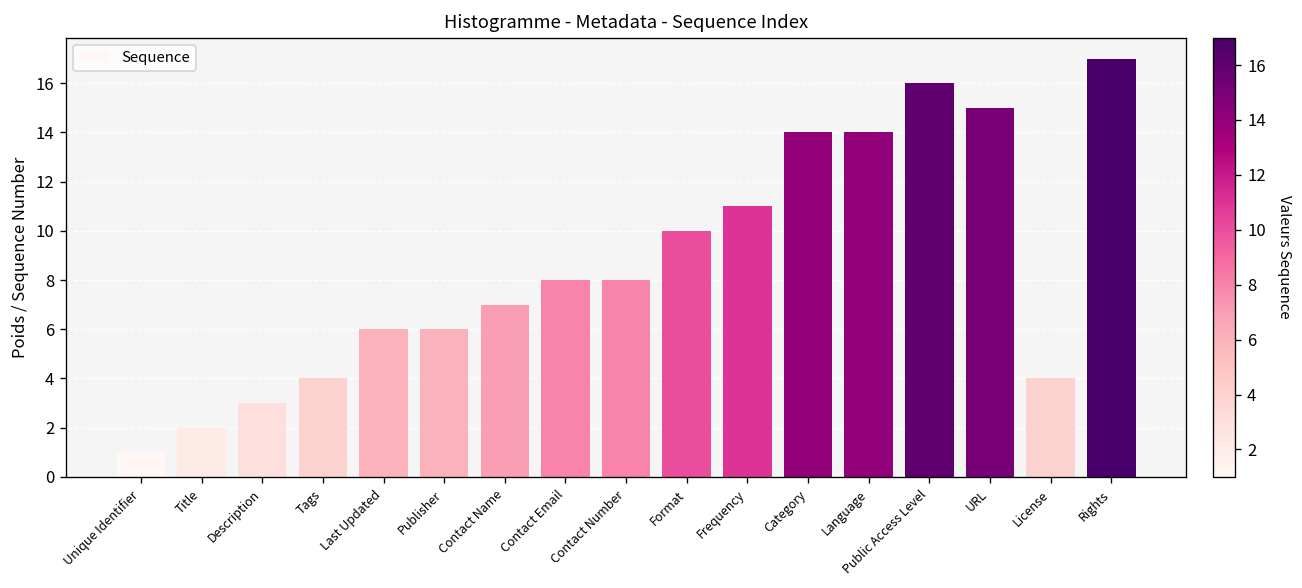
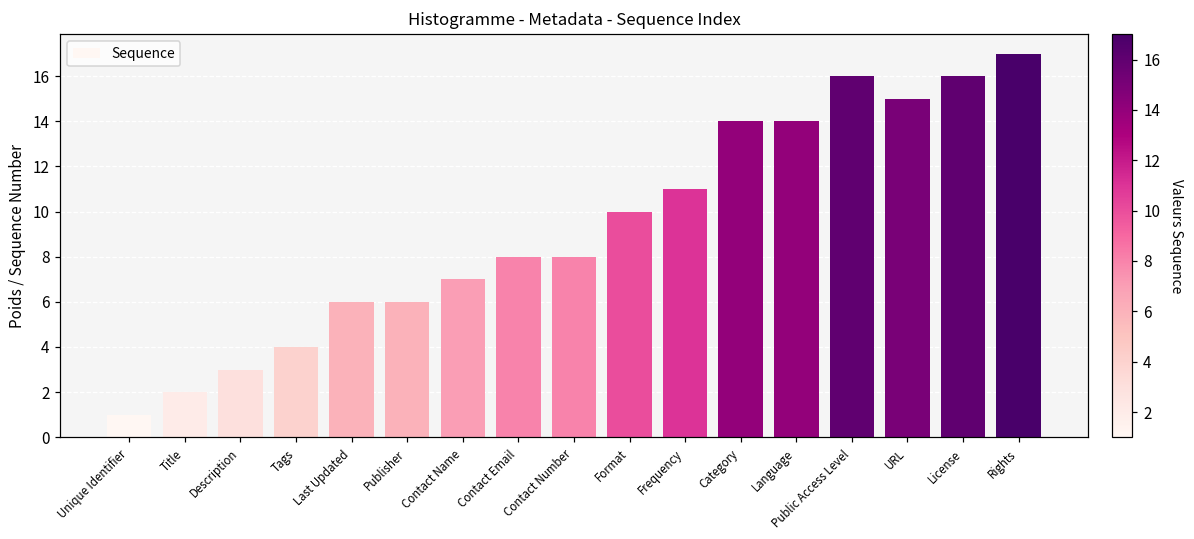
License: 4 -> 16
